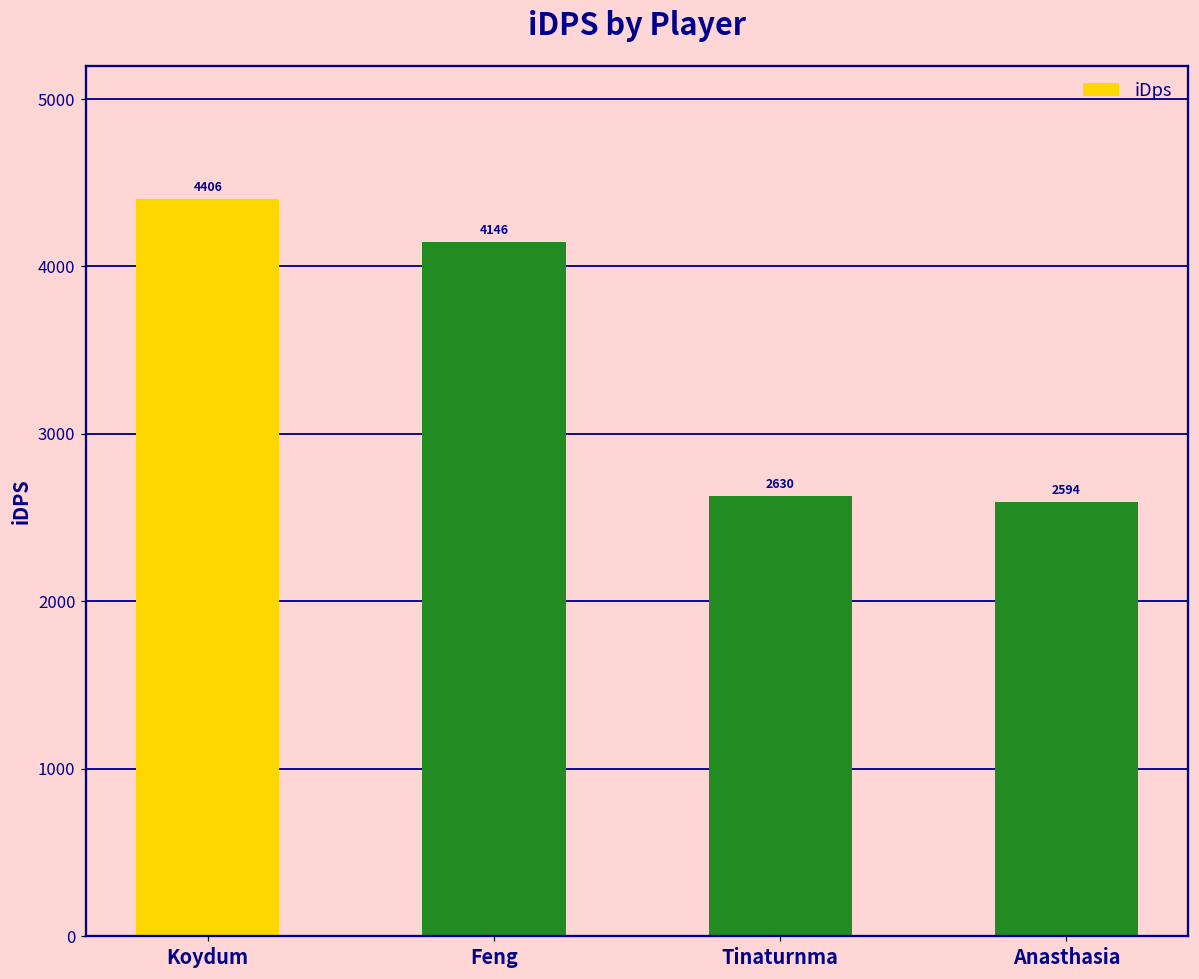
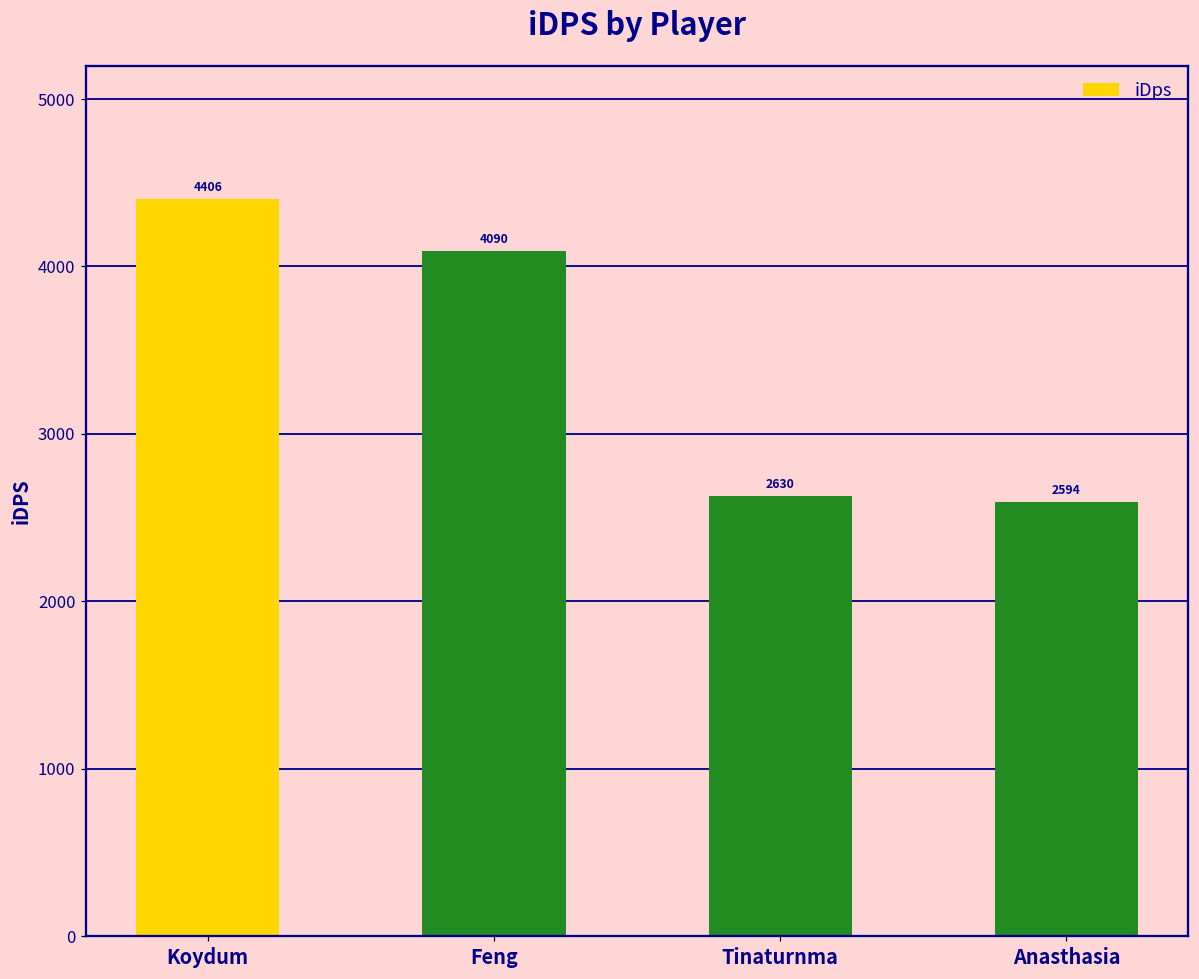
Feng: 4146 -> 4090
